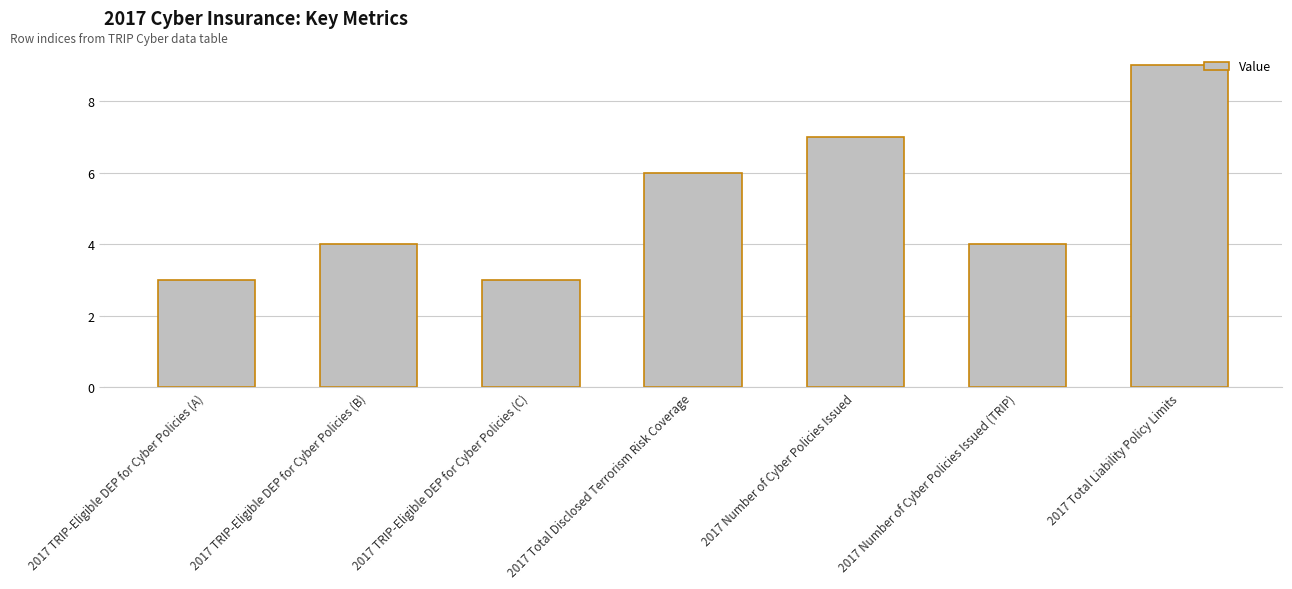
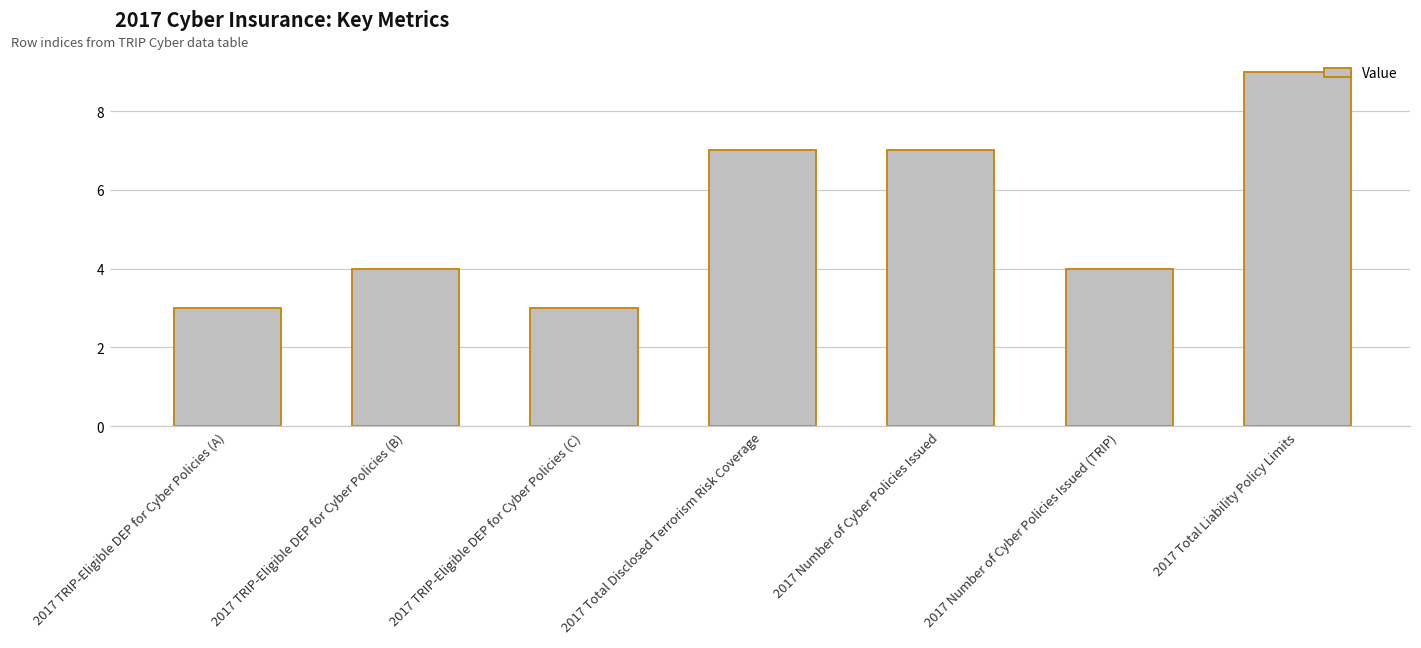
2017 Total Disclosed Terrorism Risk Coverage: 6 -> 7
